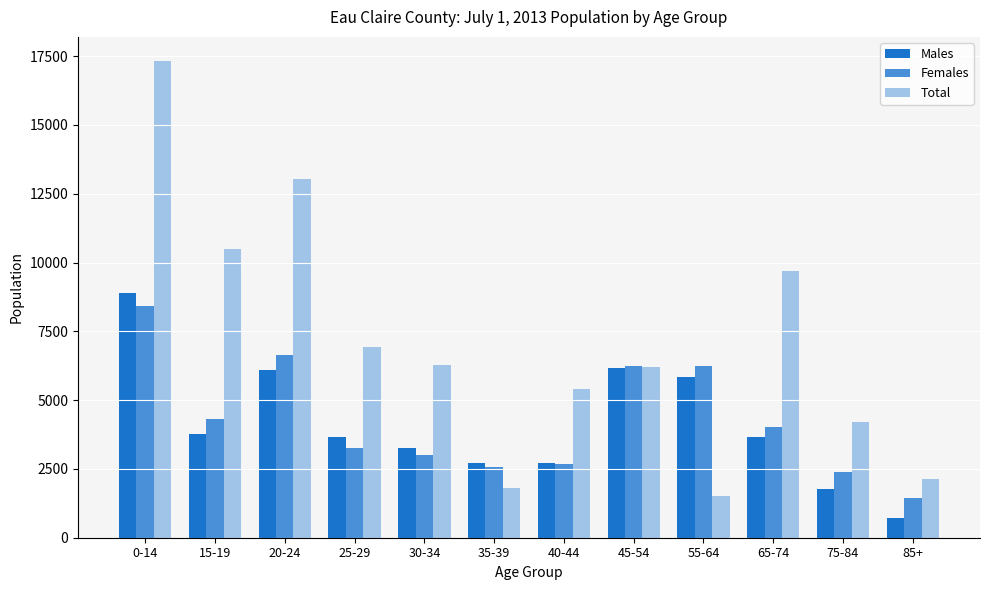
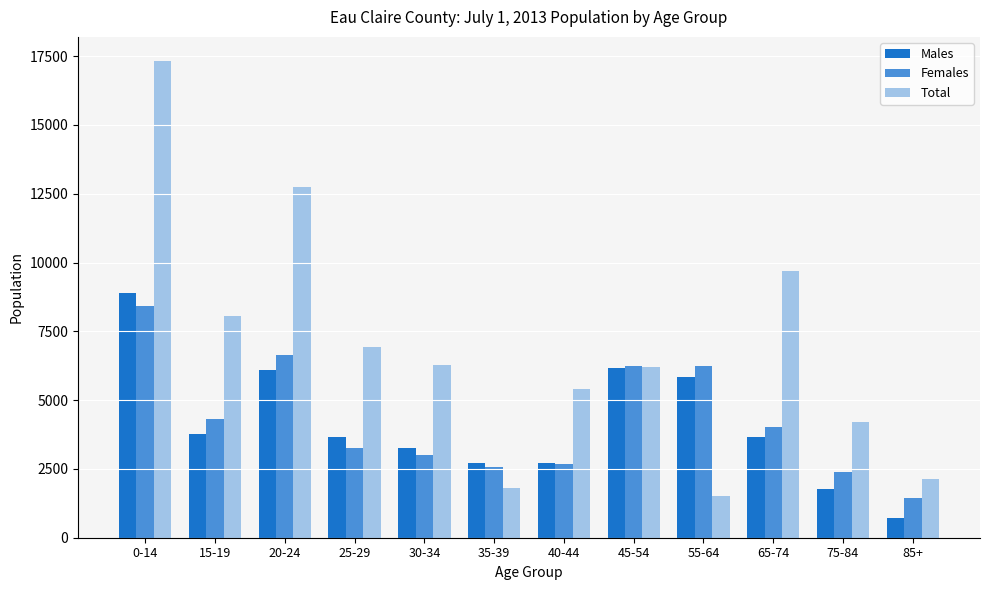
Total, 15-19: 10500 -> 8100
Total, 20-24: 13000 -> 12700
